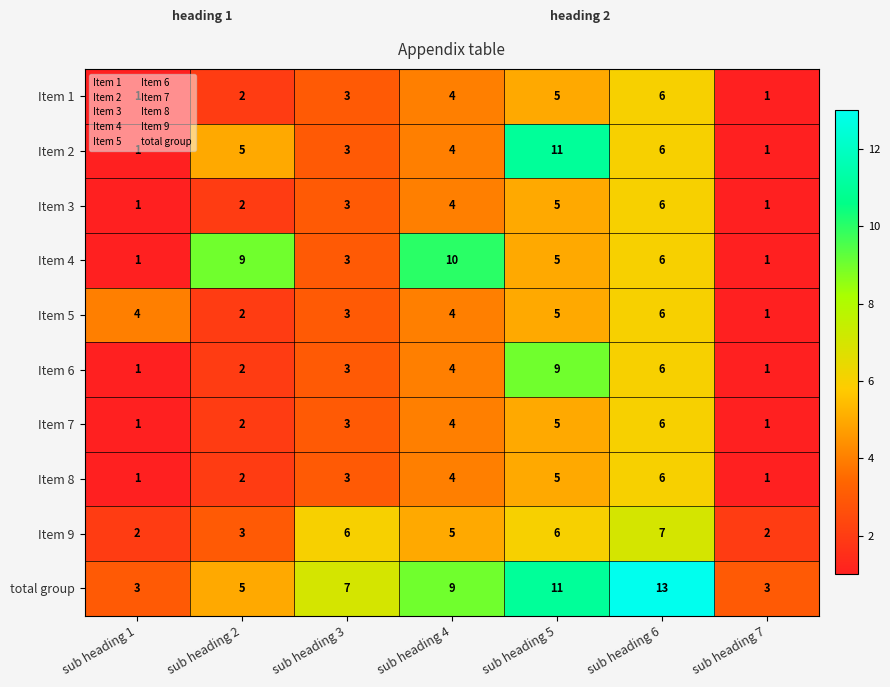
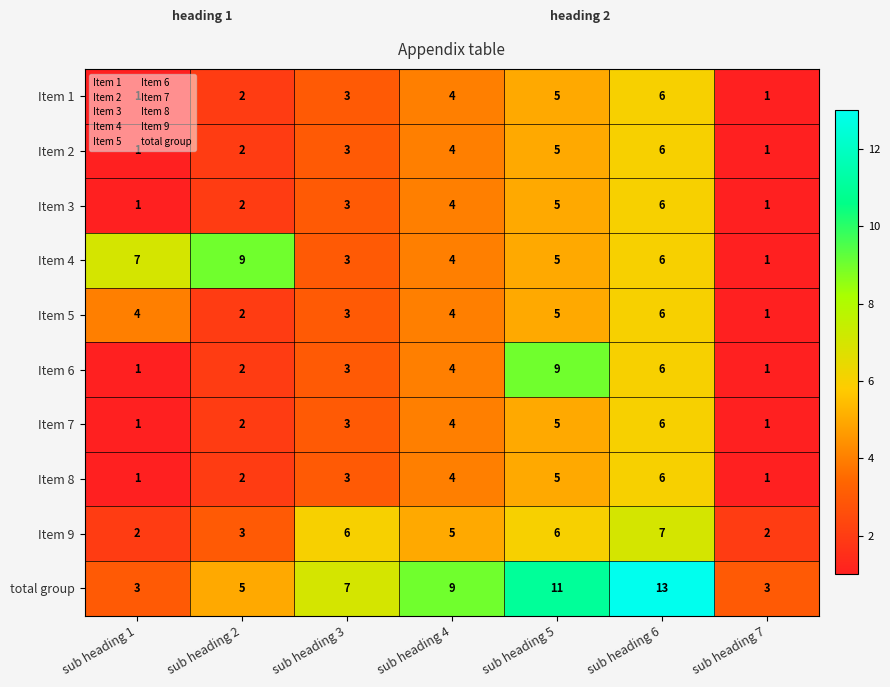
Item 2, sub heading 2: 5 -> 2
Item 2, sub heading 5: 11 -> 5
Item 4, sub heading 1: 1 -> 7
Item 4, sub heading 4: 10 -> 4
